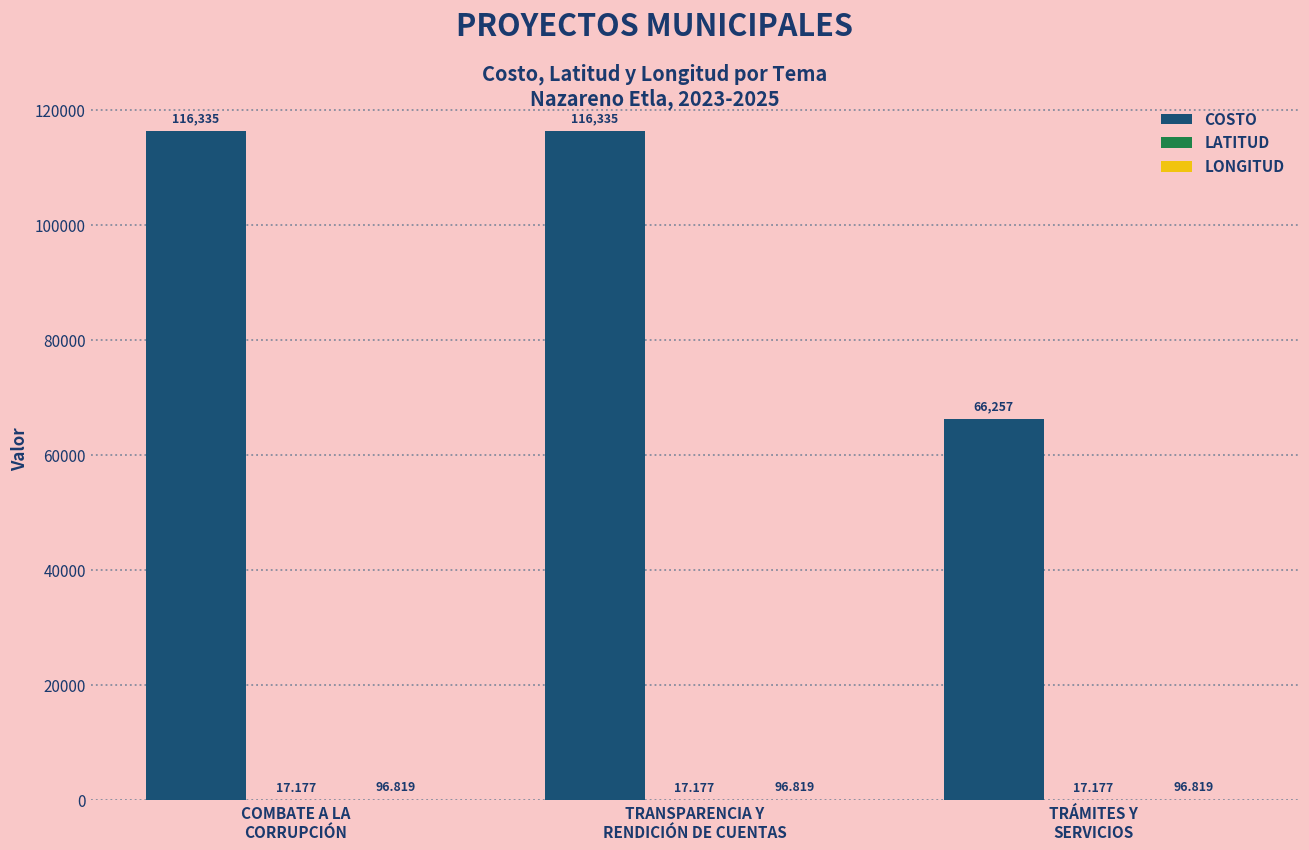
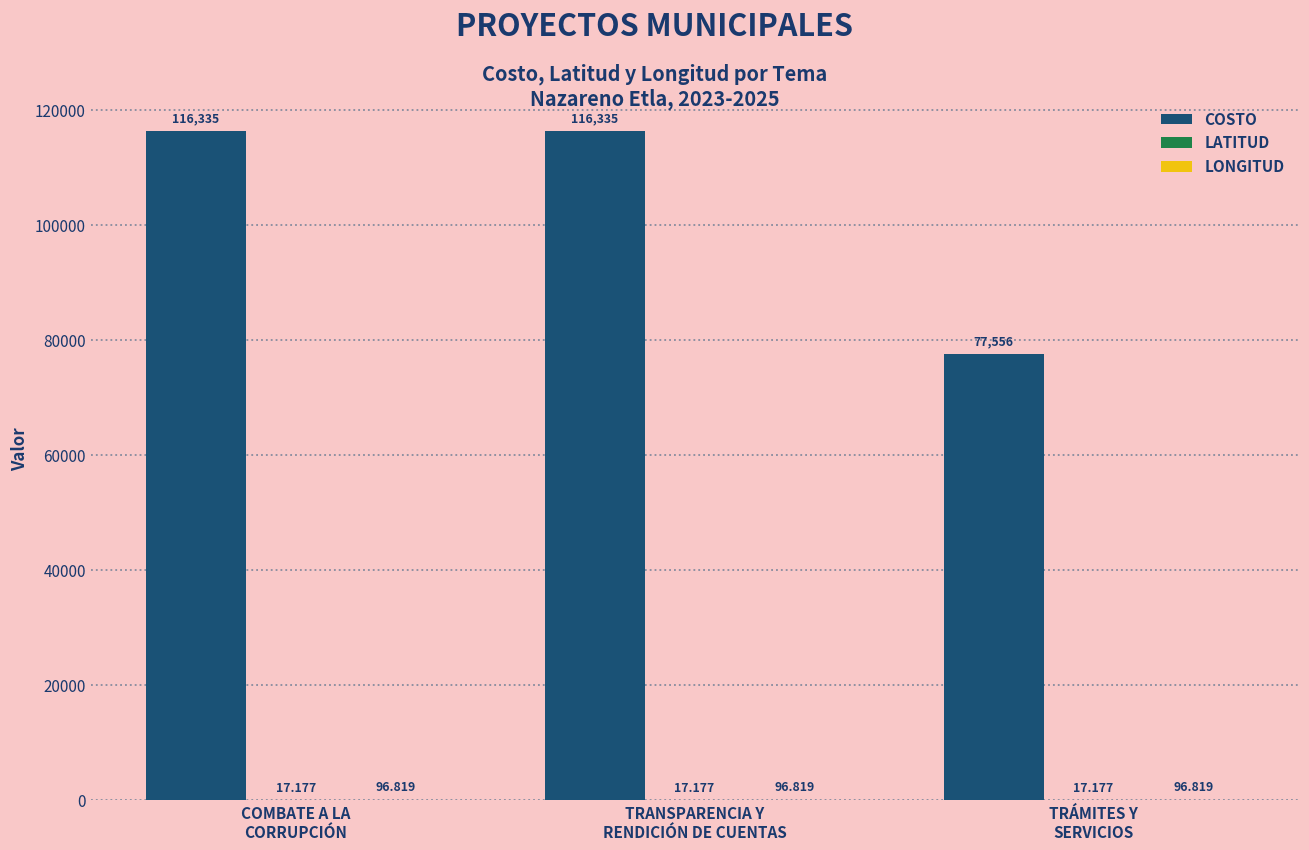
COSTO, TRÁMITES Y SERVICIOS: 66,257 -> 77,556
